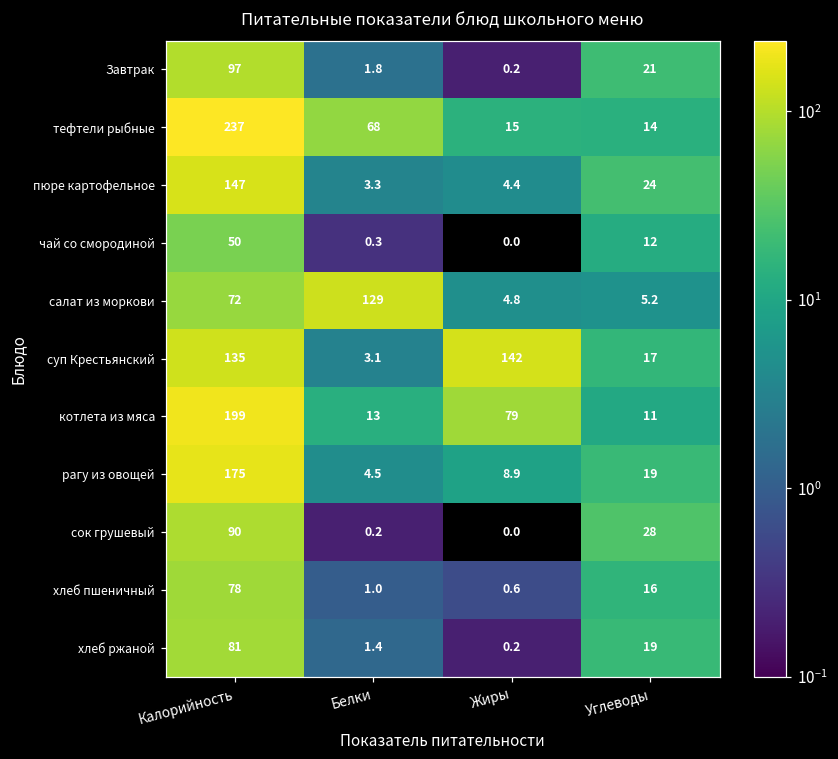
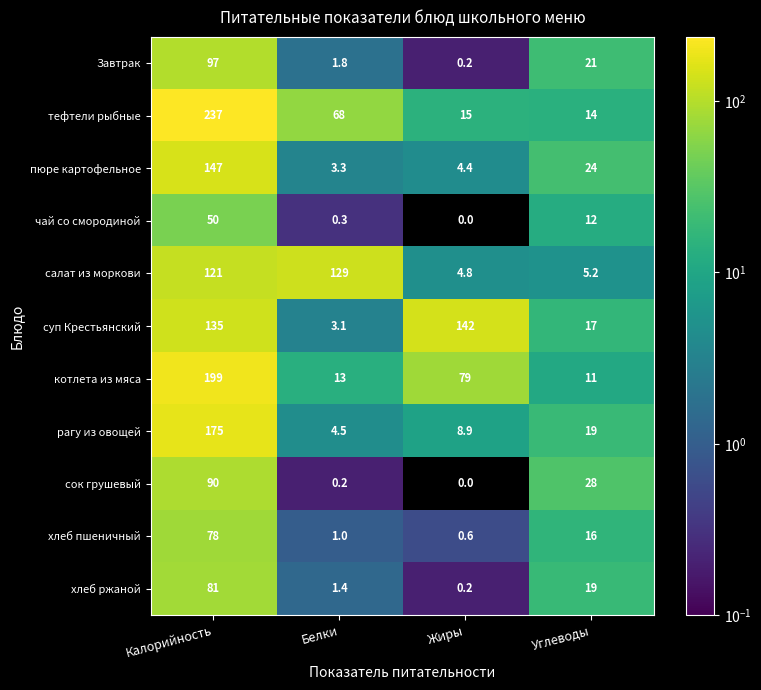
салат из моркови, Калорийность: 72 -> 121
